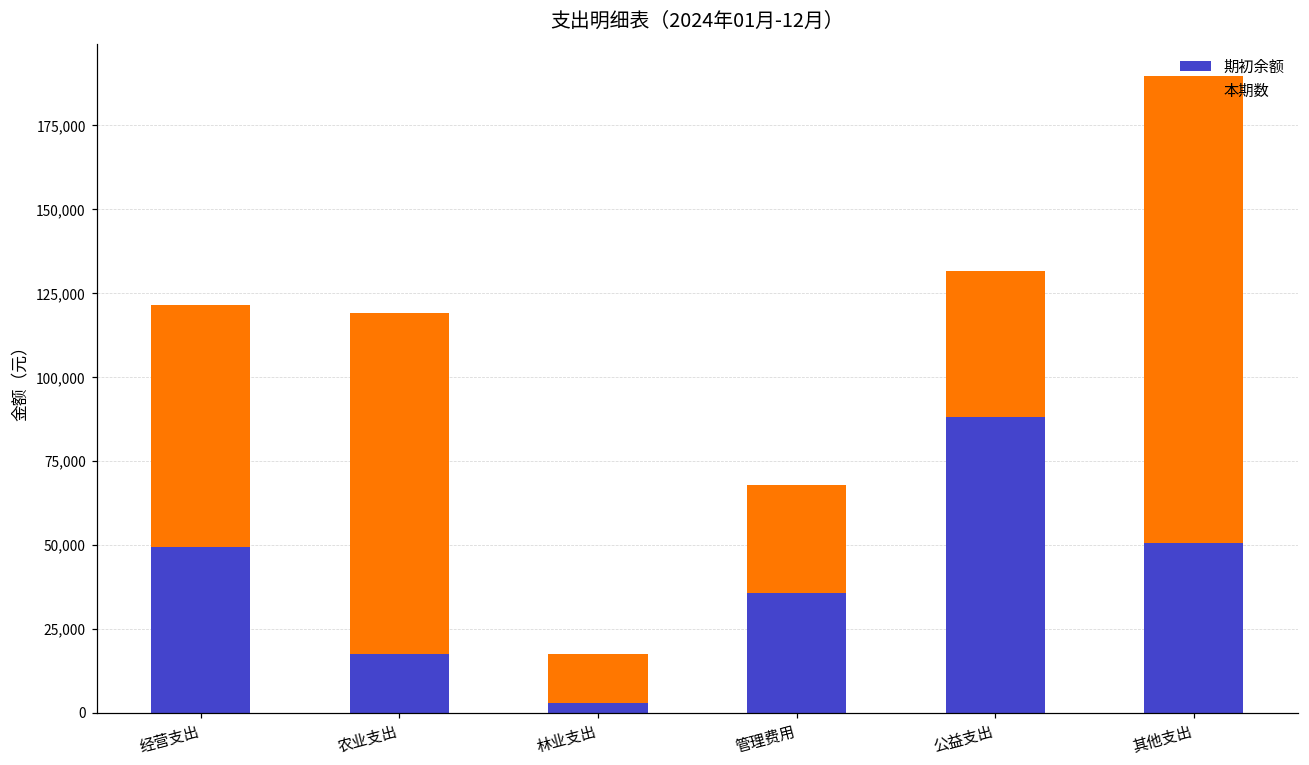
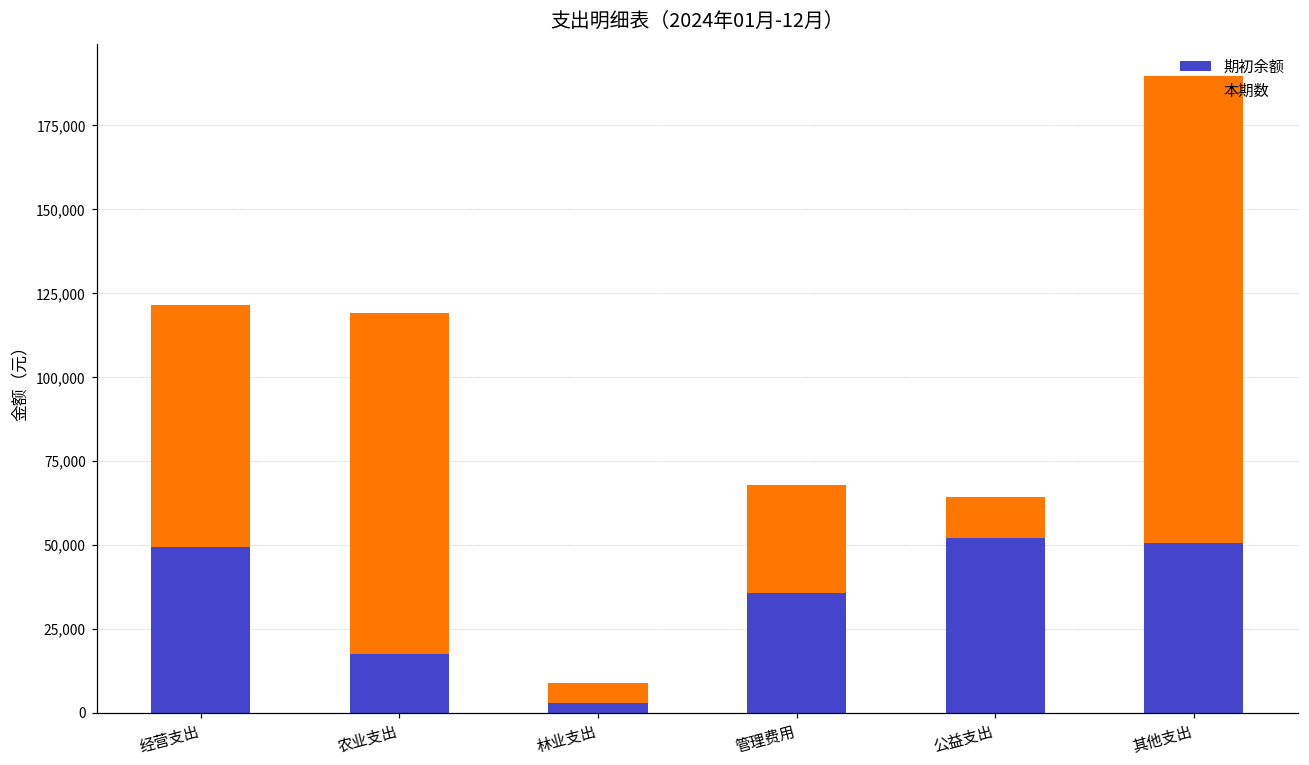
本期数, 林业支出: 15,000 -> 6,000
期初余额, 公益支出: 88,000 -> 52,000
本期数, 公益支出: 44,000 -> 12,000
